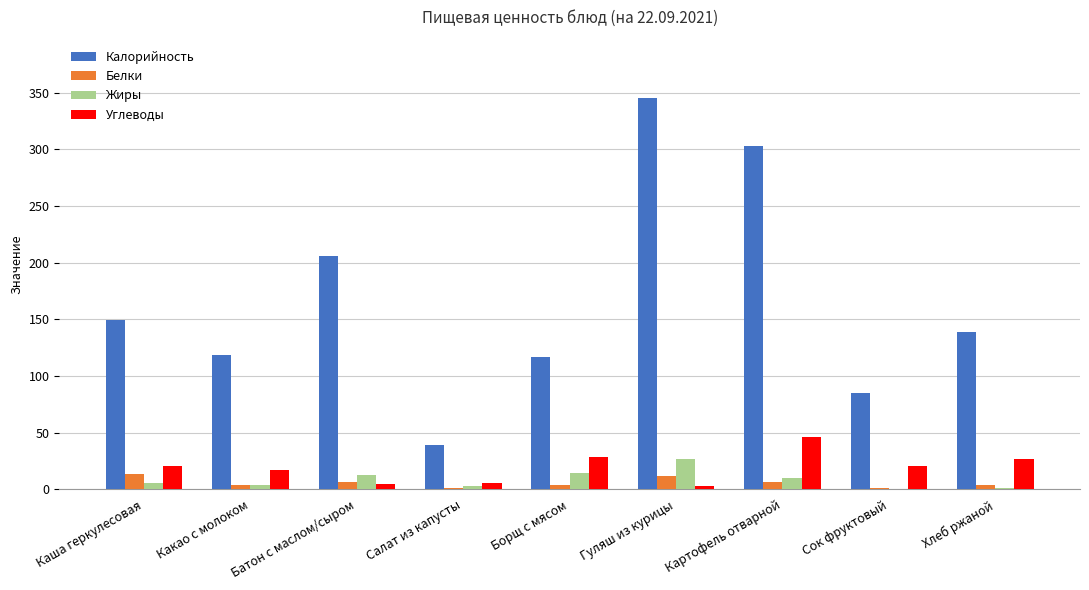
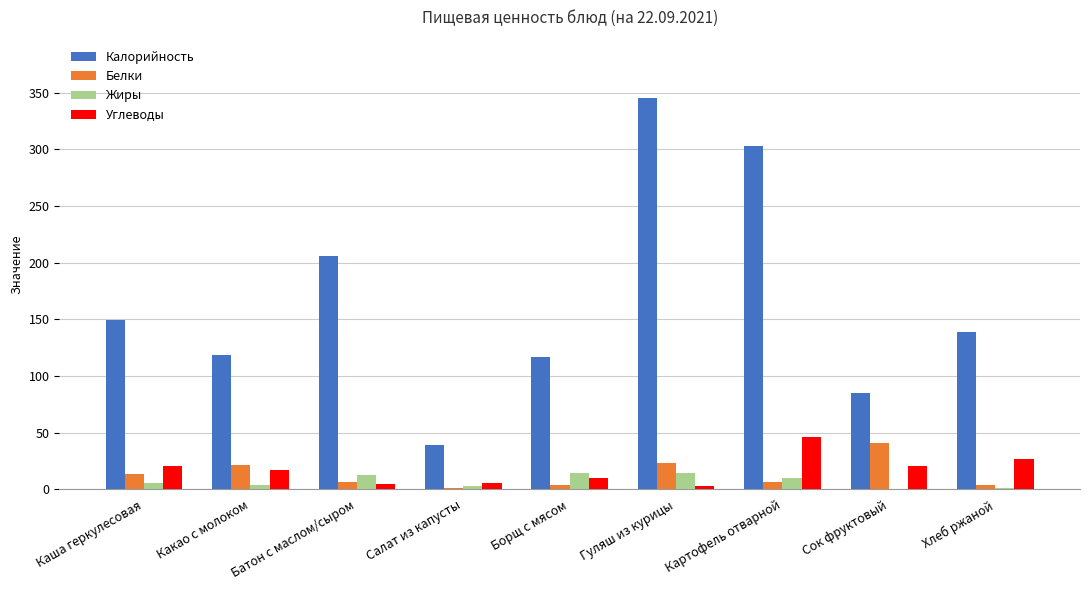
Белки, Какао с молоком: 4 -> 21
Углеводы, Борщ с мясом: 28 -> 10
Белки, Гуляш из курицы: 12 -> 23
Жиры, Гуляш из курицы: 27 -> 15
Белки, Сок фруктовый: 1 -> 41
